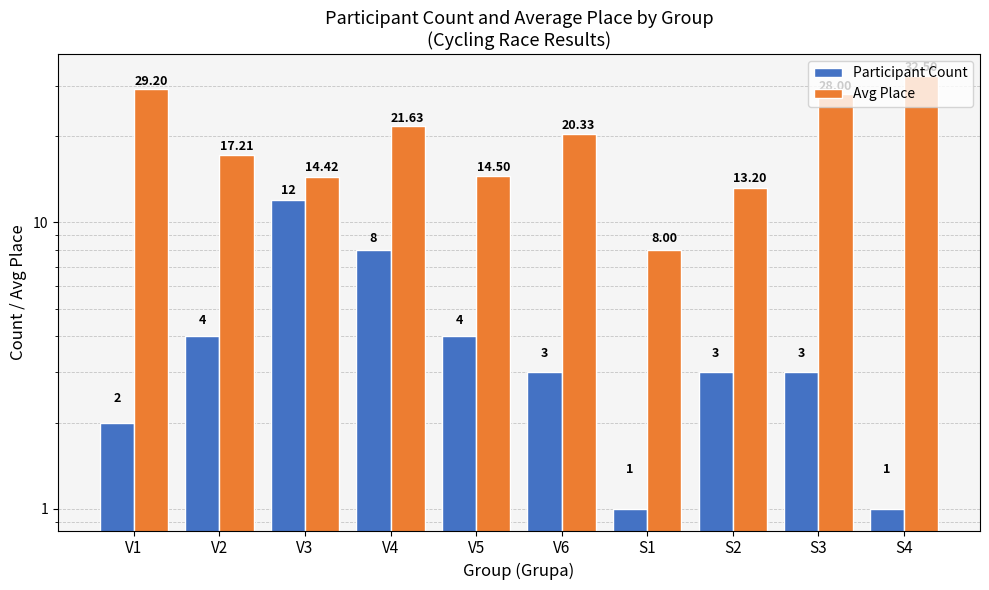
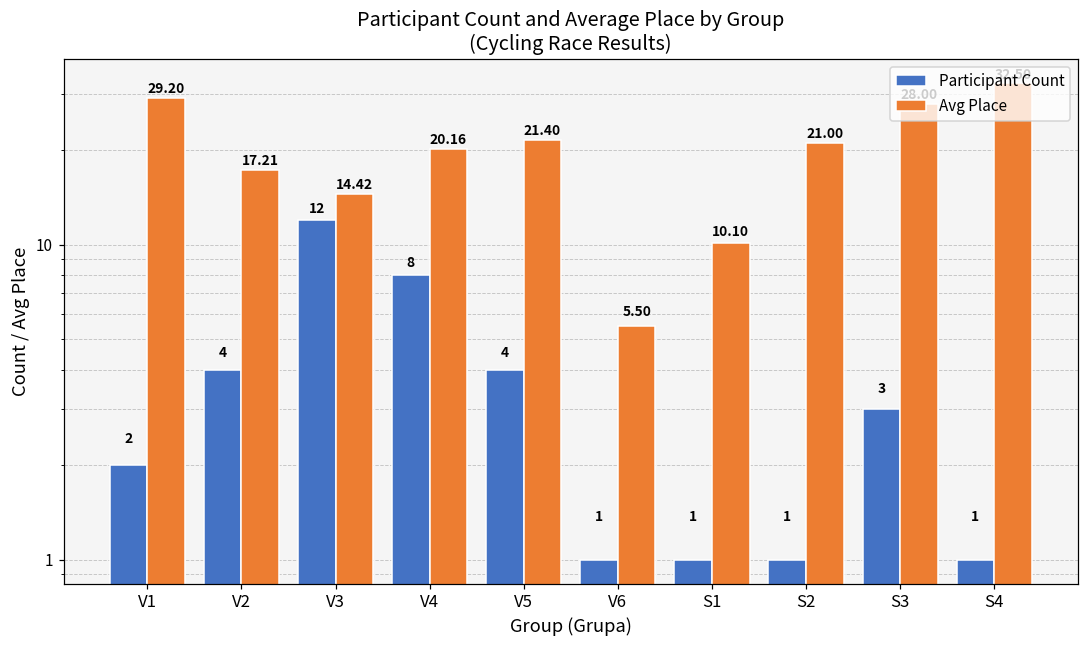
Avg Place, V4: 21.63 -> 20.16
Avg Place, V5: 14.50 -> 21.40
Participant Count, V6: 3 -> 1
Avg Place, V6: 20.33 -> 5.50
Avg Place, S1: 8.00 -> 10.10
Participant Count, S2: 3 -> 1
Avg Place, S2: 13.20 -> 21.00
